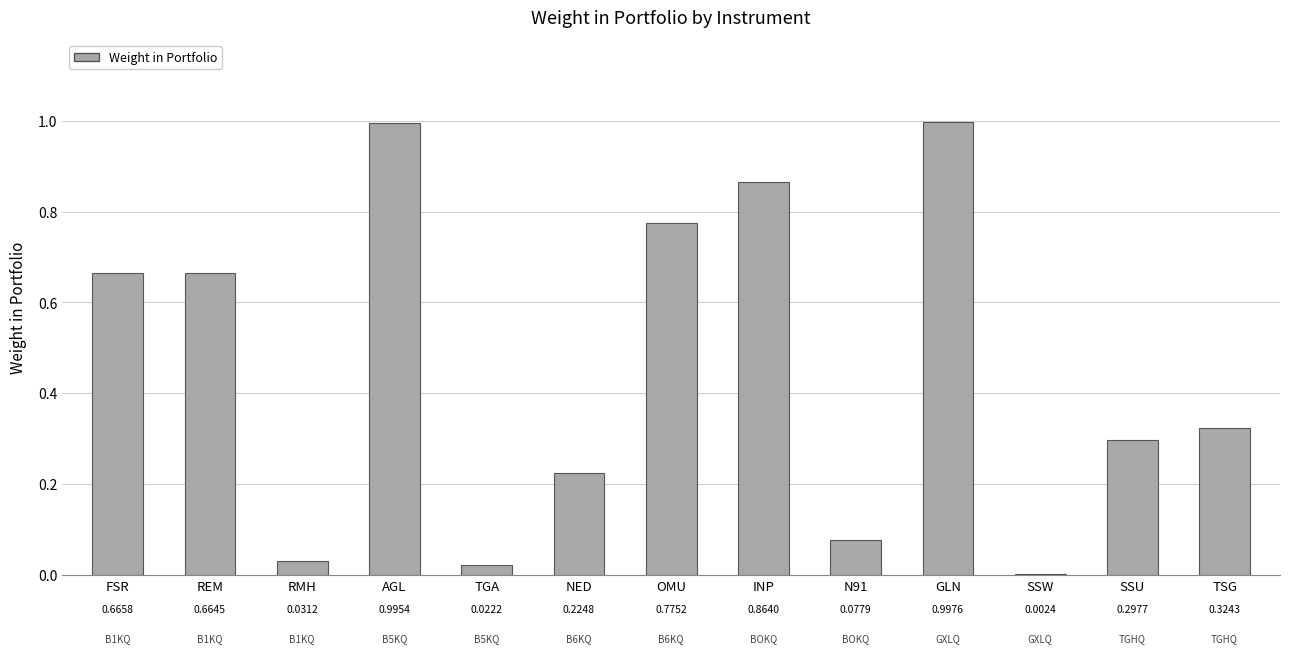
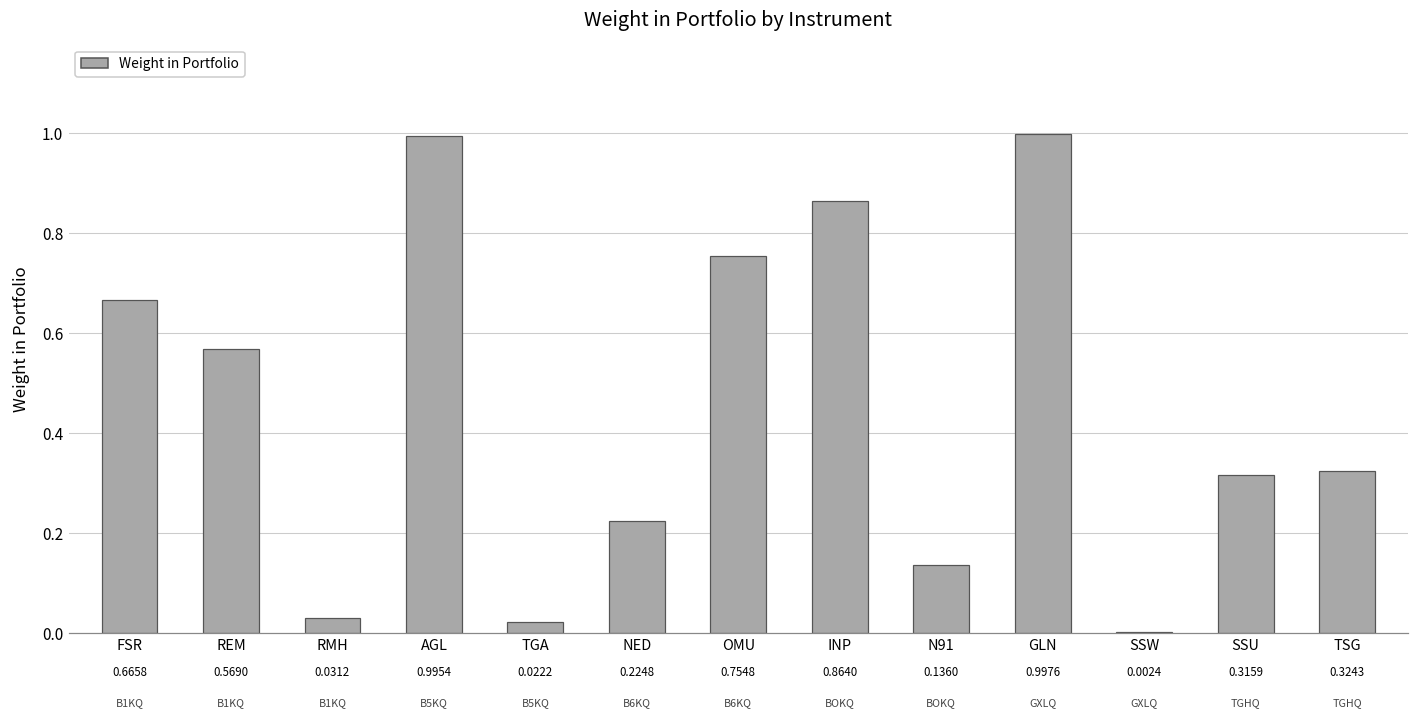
REM: 0.6645 -> 0.5690
OMU: 0.7752 -> 0.7548
N91: 0.0779 -> 0.1360
SSU: 0.2977 -> 0.3159
